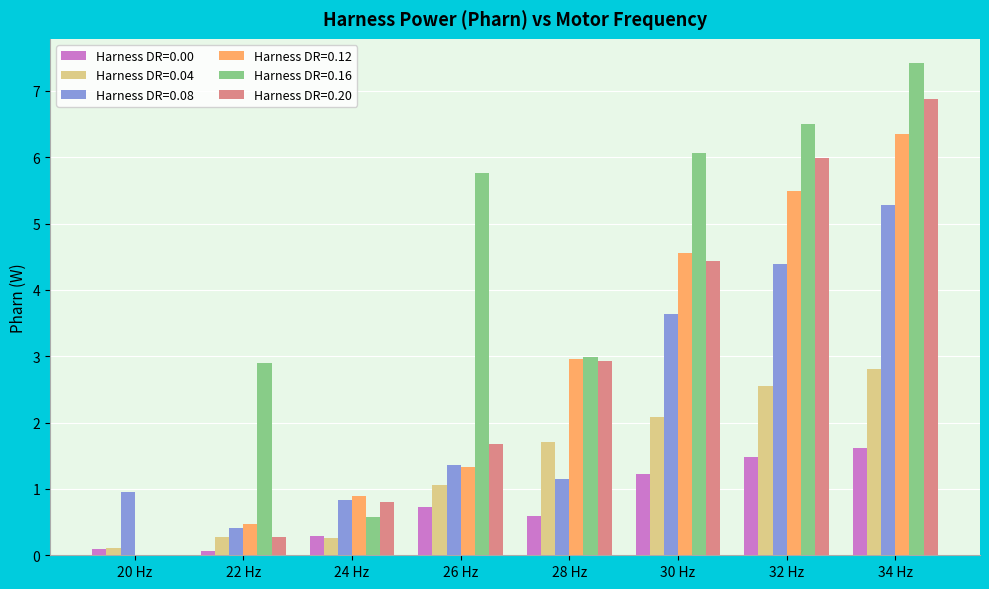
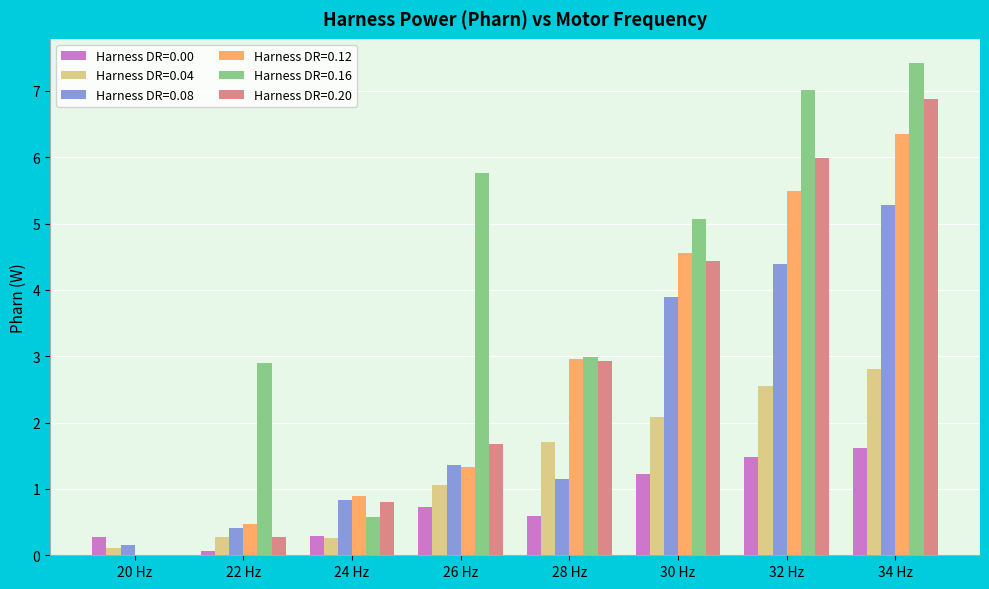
Harness DR=0.00, 20 Hz: 0.1 -> 0.3
Harness DR=0.08, 20 Hz: 1.0 -> 0.2
Harness DR=0.08, 30 Hz: 3.6 -> 3.9
Harness DR=0.16, 30 Hz: 6.1 -> 5.1
Harness DR=0.16, 32 Hz: 6.5 -> 7.0
